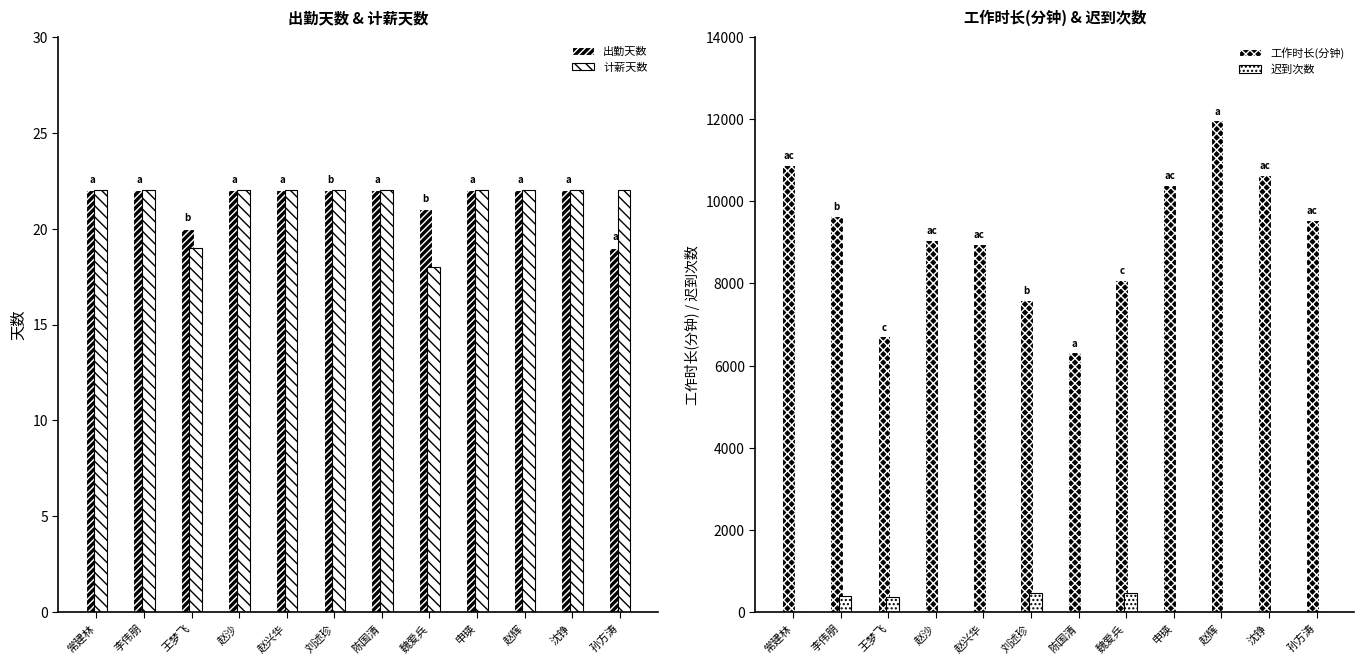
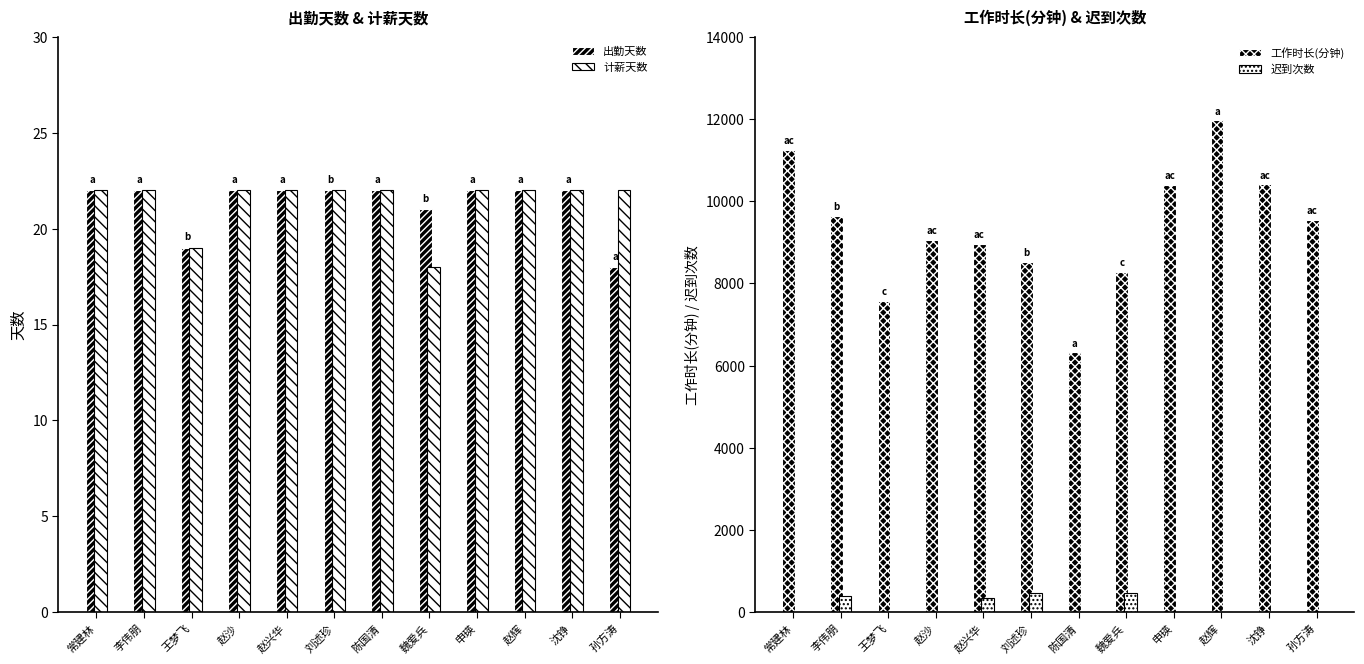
出勤天数 & 计薪天数, 出勤天数, 王梦飞: 20 -> 19
出勤天数 & 计薪天数, 出勤天数, 孙方涛: 19 -> 18
工作时长(分钟) & 迟到次数, 工作时长(分钟), 常建林: 10900 -> 11200
工作时长(分钟) & 迟到次数, 工作时长(分钟), 王梦飞: 6700 -> 7600
工作时长(分钟) & 迟到次数, 迟到次数, 王梦飞: 400 -> 0
工作时长(分钟) & 迟到次数, 迟到次数, 赵兴华: 0 -> 300
工作时长(分钟) & 迟到次数, 工作时长(分钟), 刘述珍: 7600 -> 8500
工作时长(分钟) & 迟到次数, 工作时长(分钟), 魏爱兵: 8100 -> 8300
工作时长(分钟) & 迟到次数, 工作时长(分钟), 沈铮: 10600 -> 10400
